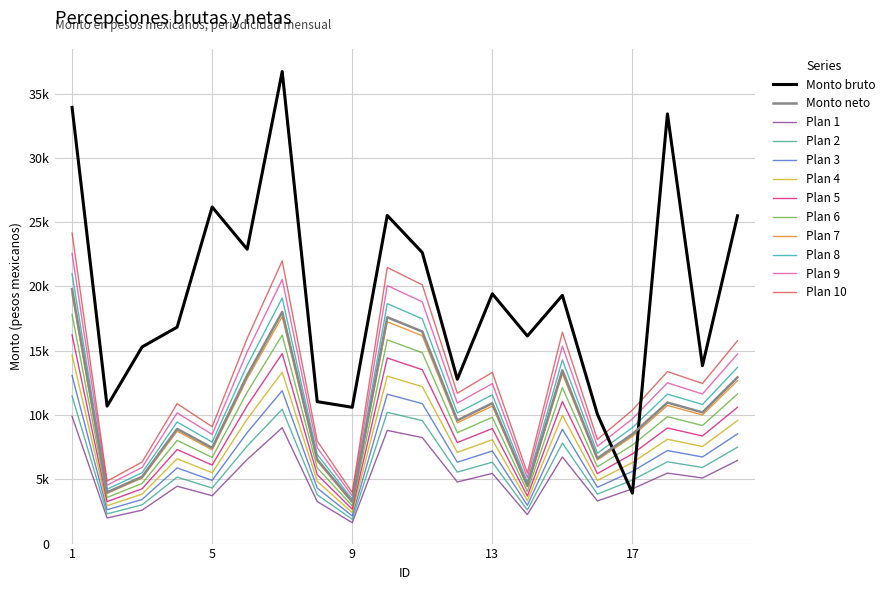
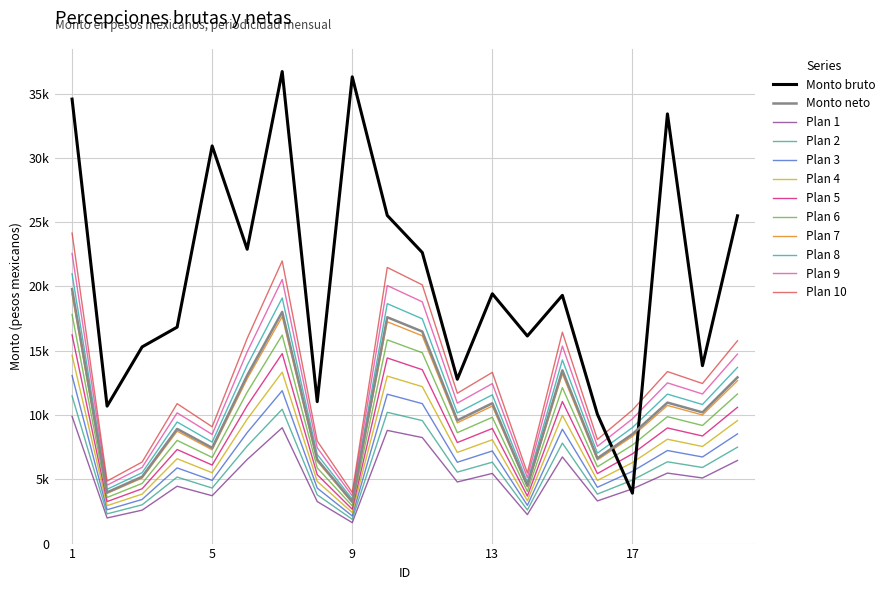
Monto bruto, 1: 33900 -> 34600
Monto bruto, 5: 26200 -> 30900
Monto bruto, 9: 10600 -> 36300
